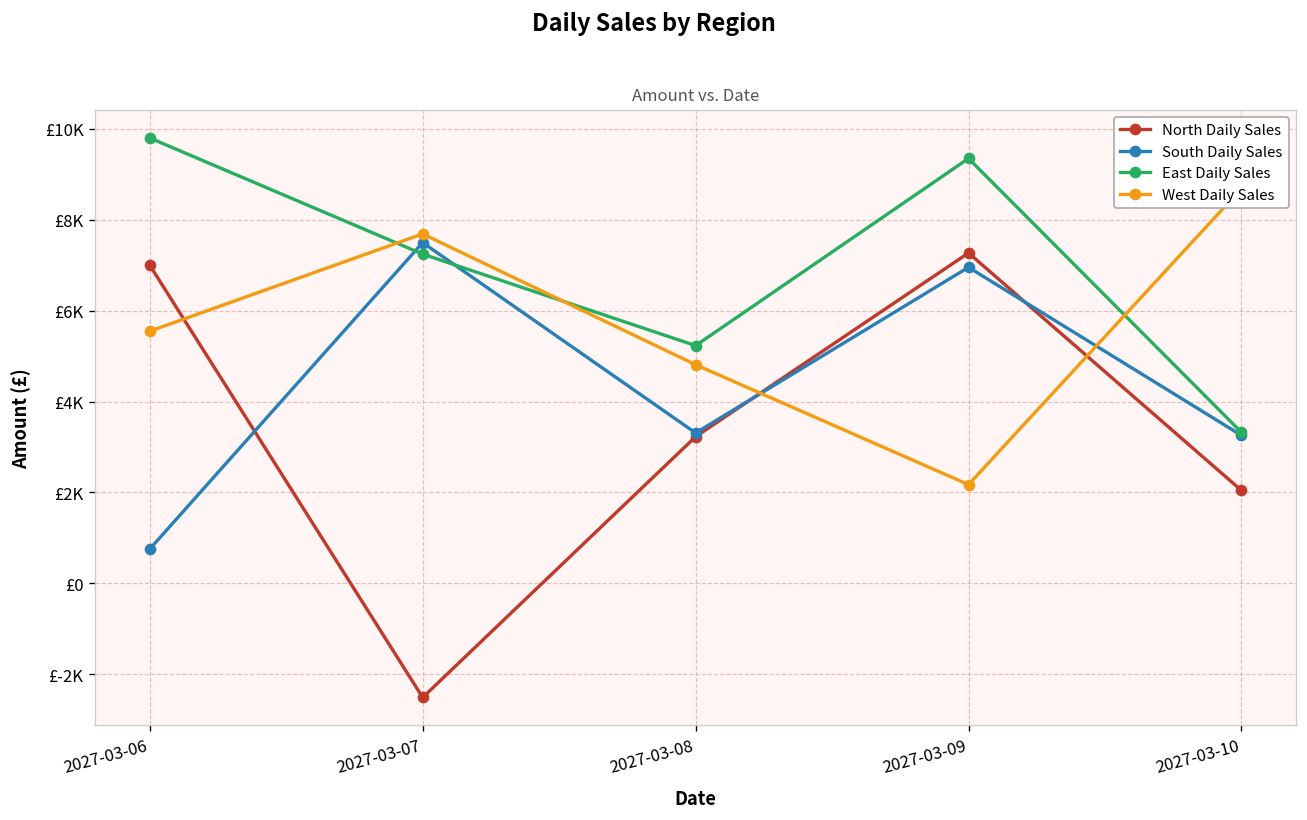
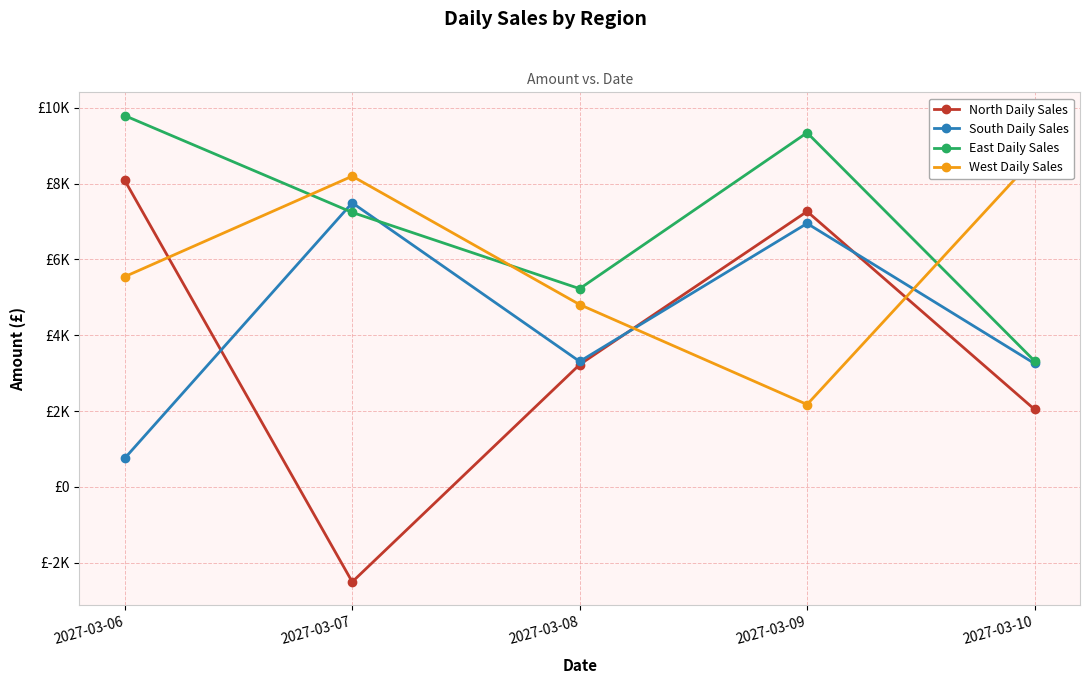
North Daily Sales, 2027-03-06: £7000 -> £8100
West Daily Sales, 2027-03-07: £7700 -> £8200
